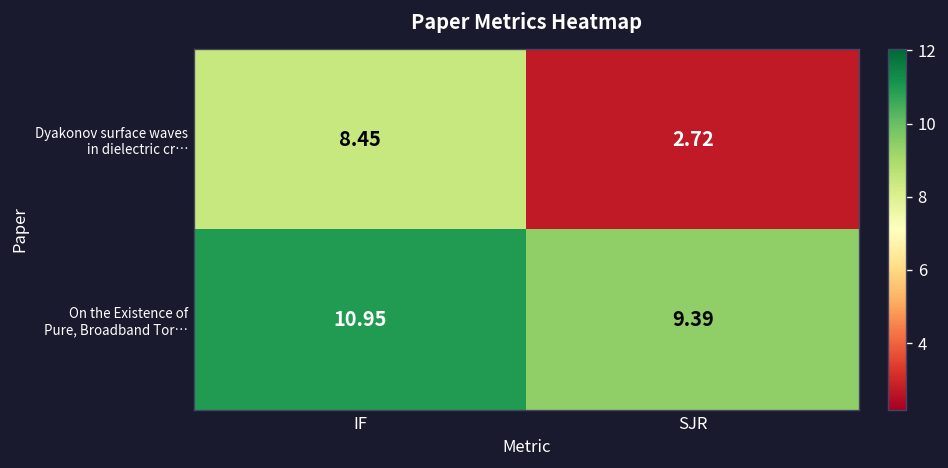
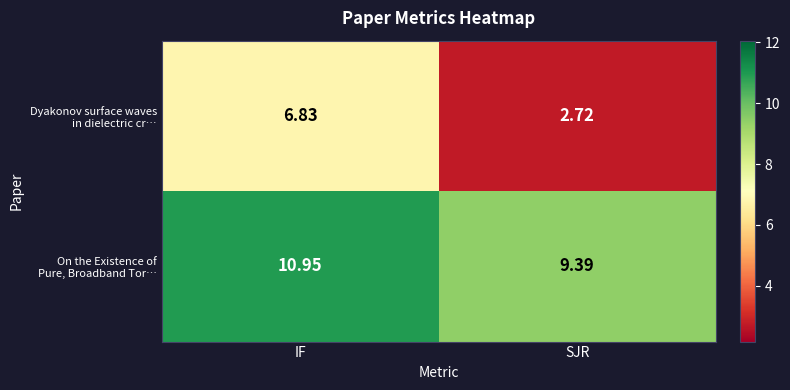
Dyakonov surface waves in dielectric cr…, IF: 8.45 -> 6.83
